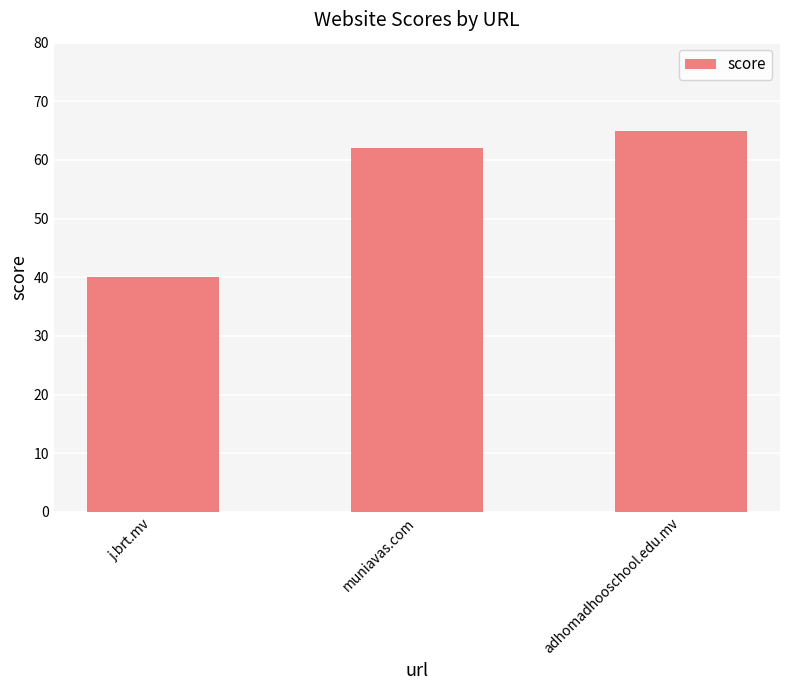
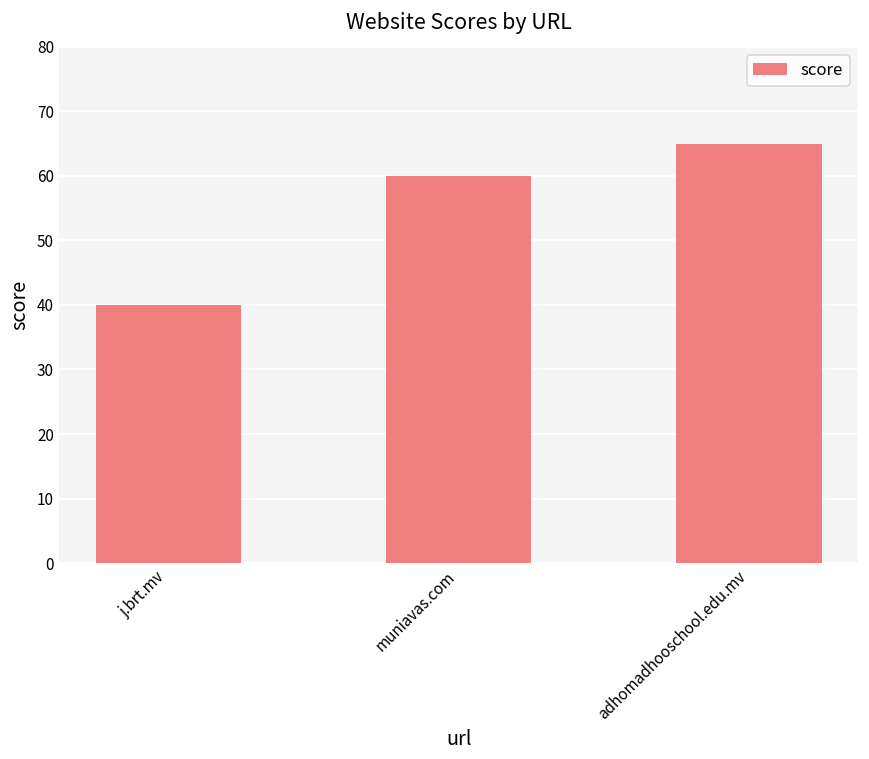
muniavas.com: 62 -> 60
